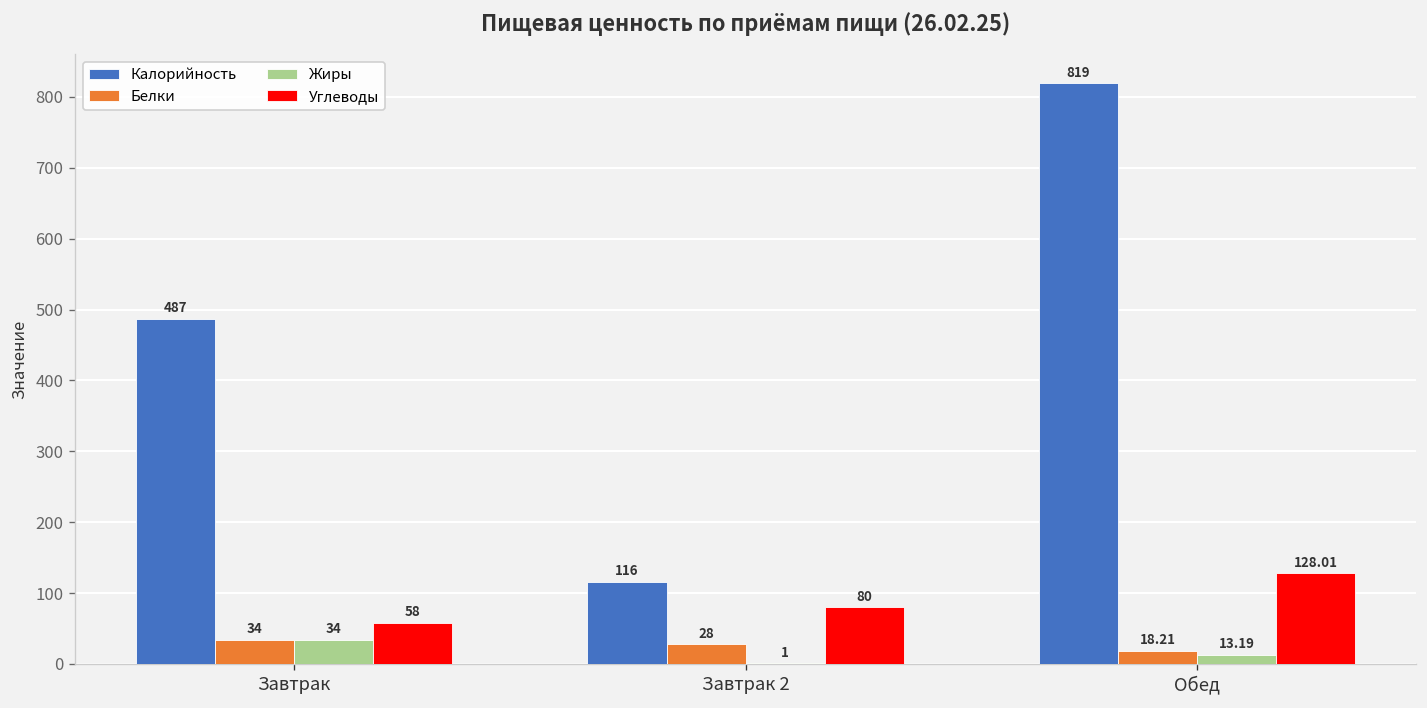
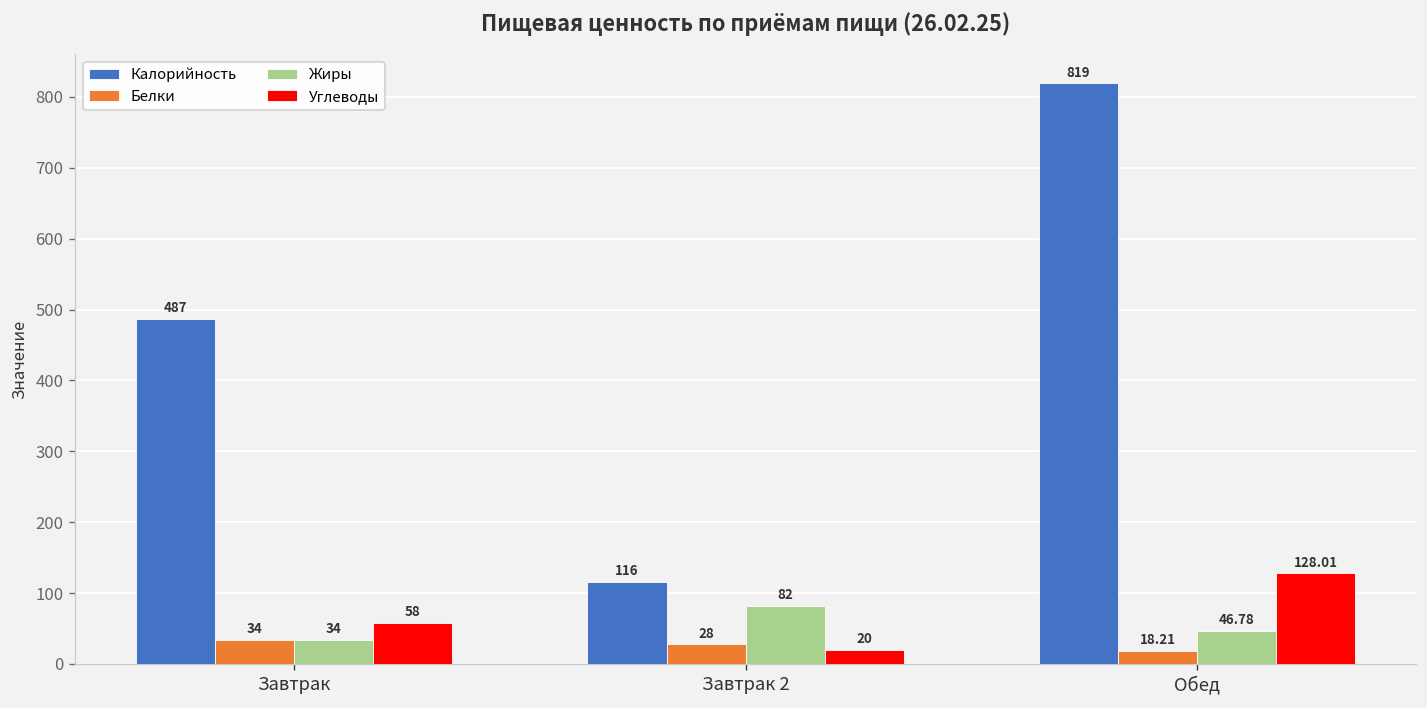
Жиры, Завтрак 2: 1 -> 82
Углеводы, Завтрак 2: 80 -> 20
Жиры, Обед: 13.19 -> 46.78
